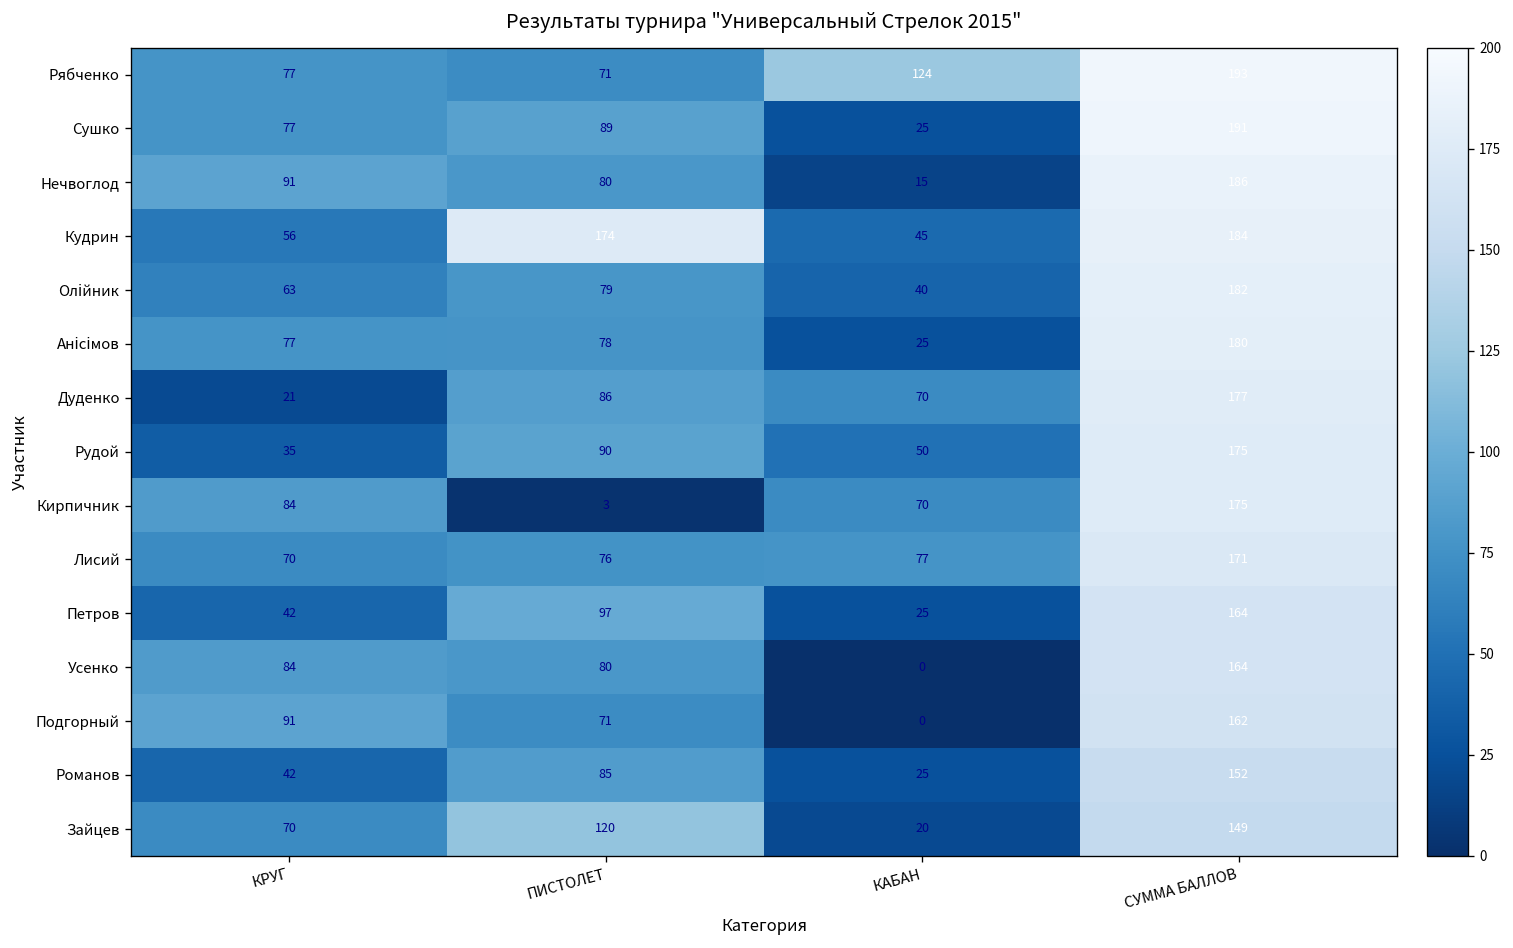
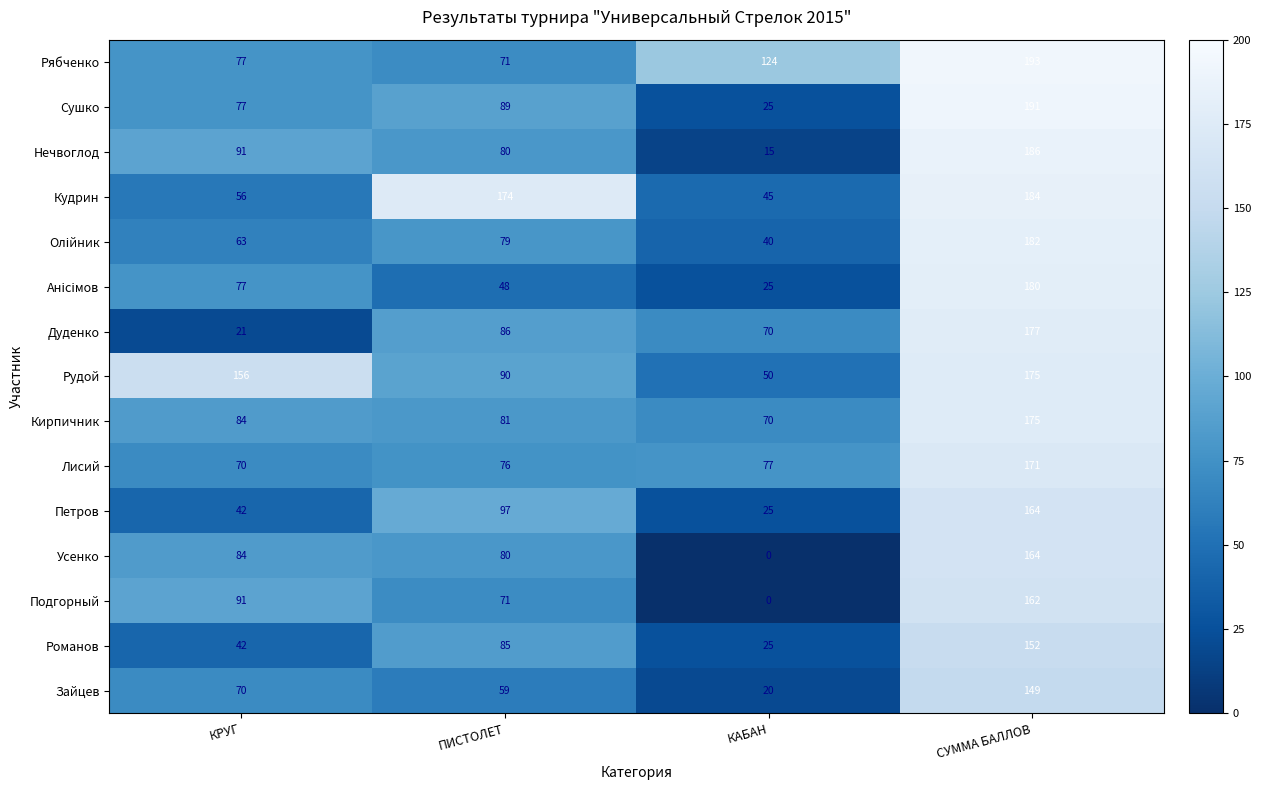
Анісімов, ПИСТОЛЕТ: 78 -> 48
Рудой, КРУГ: 35 -> 156
Кирпичник, ПИСТОЛЕТ: 3 -> 81
Зайцев, ПИСТОЛЕТ: 120 -> 59
